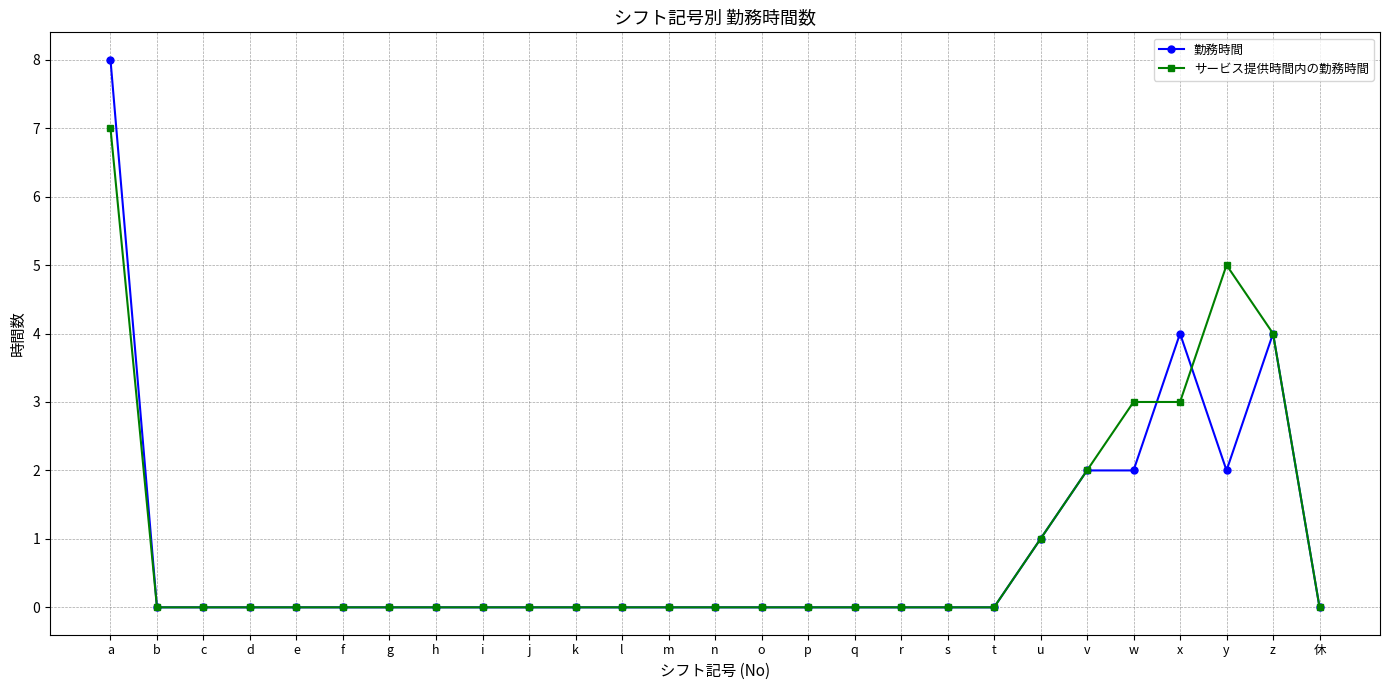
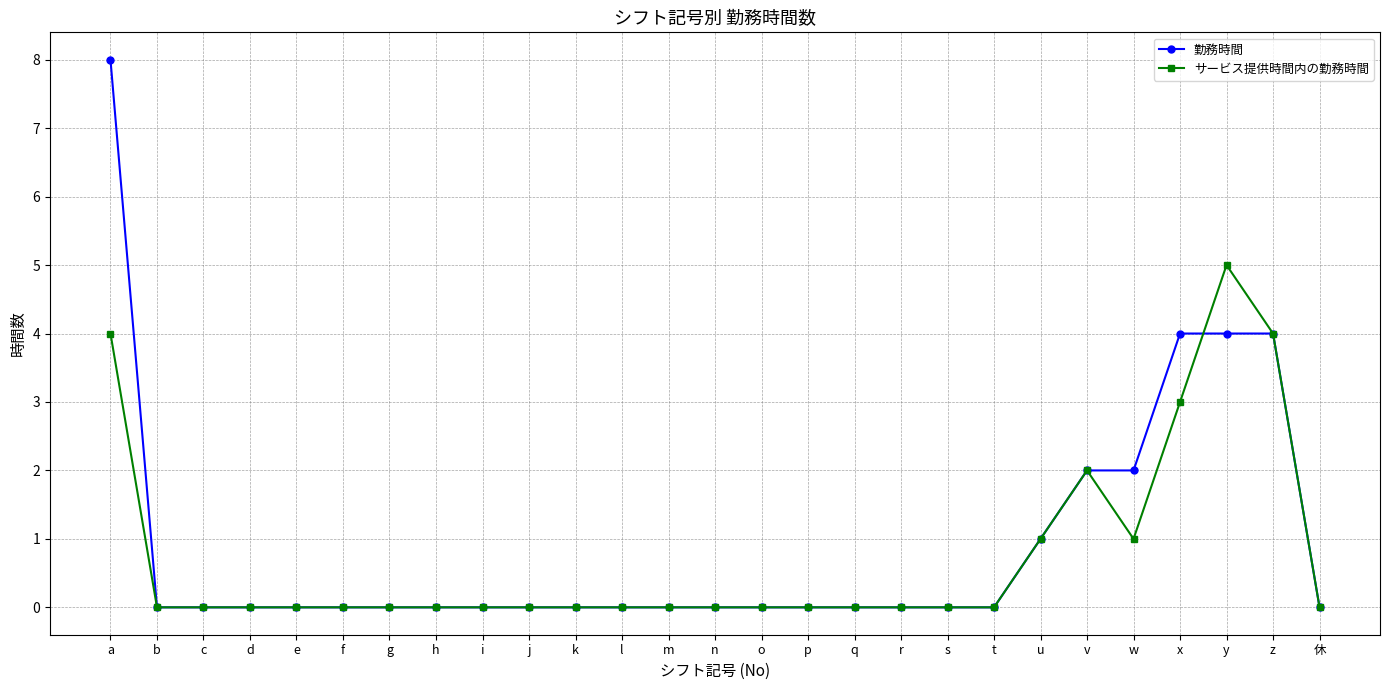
サービス提供時間内の勤務時間, a: 7 -> 4
サービス提供時間内の勤務時間, w: 3 -> 1
勤務時間, y: 2 -> 4
